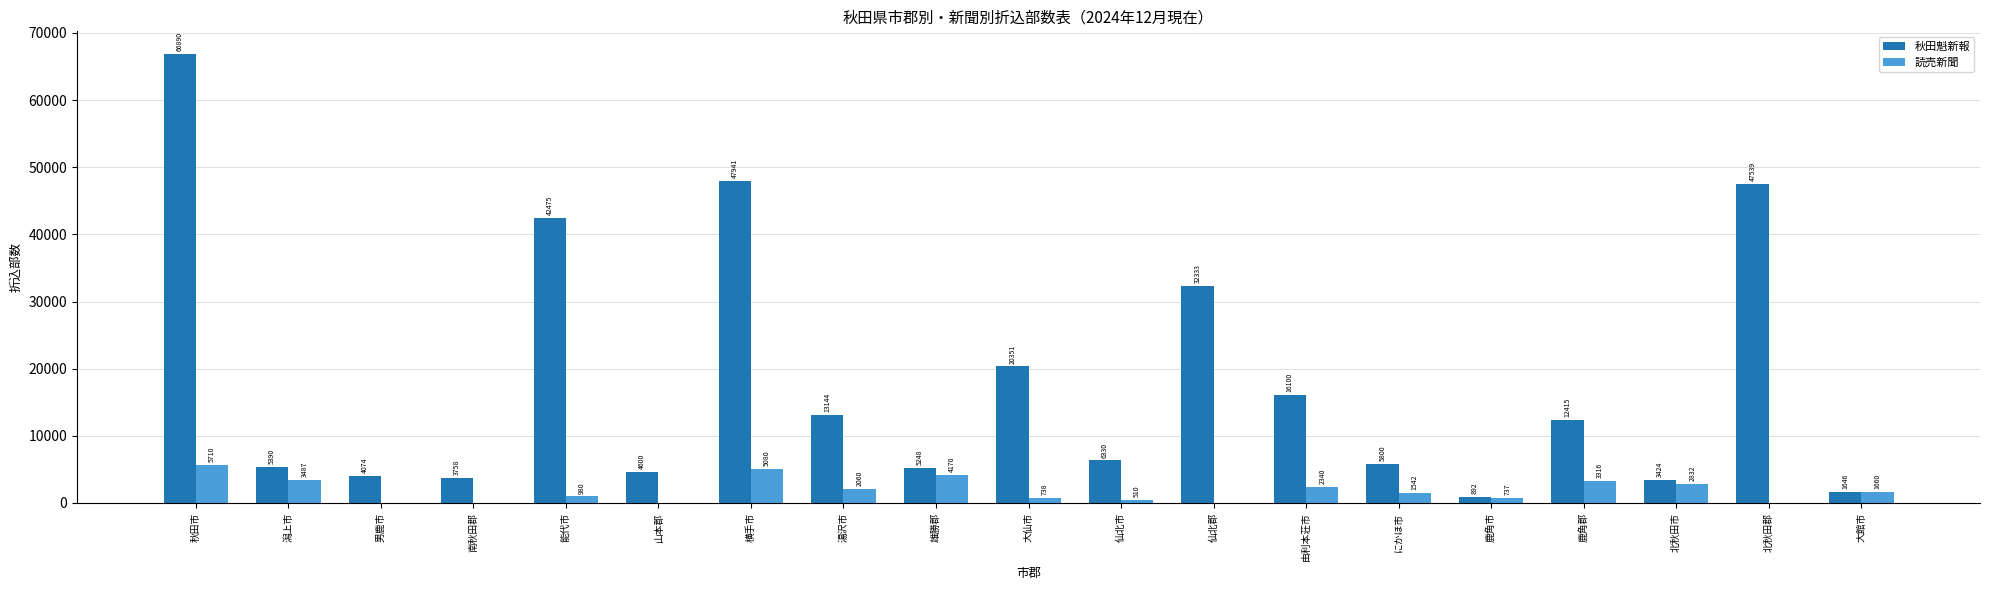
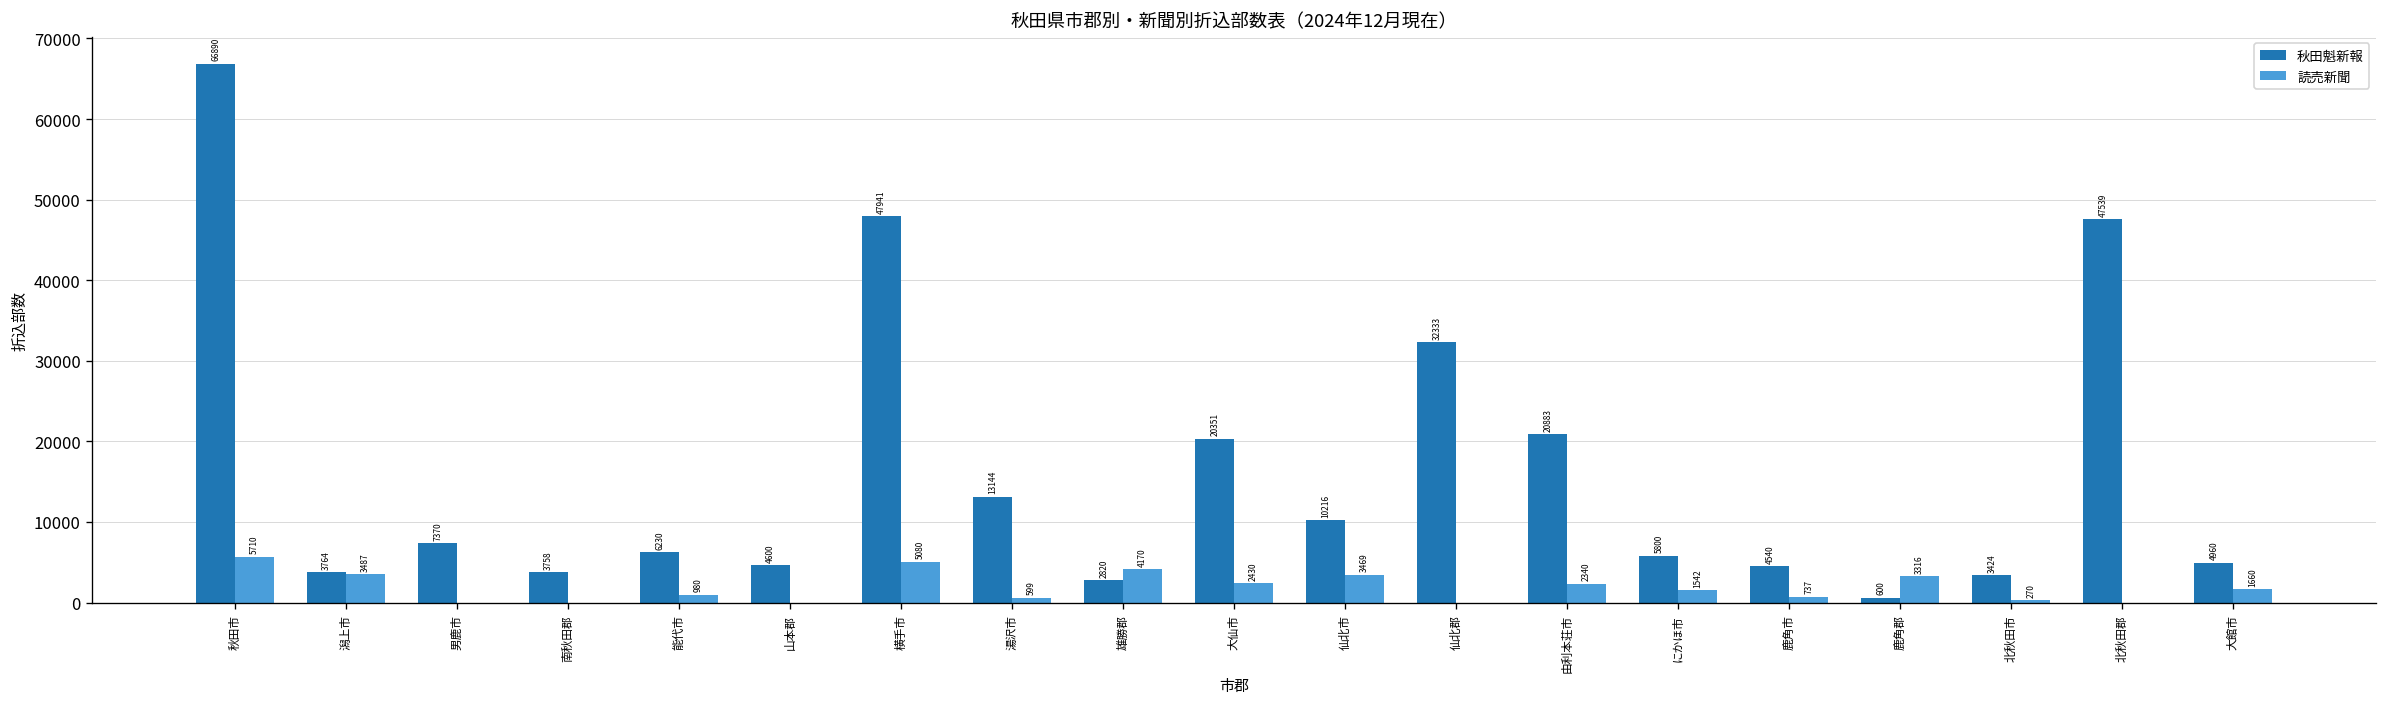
秋田魁新報, 潟上市: 5390 -> 3764
秋田魁新報, 男鹿市: 4074 -> 7370
秋田魁新報, 能代市: 42475 -> 6230
読売新聞, 湯沢市: 2060 -> 599
秋田魁新報, 雄勝郡: 5248 -> 2820
読売新聞, 大仙市: 738 -> 2430
秋田魁新報, 仙北市: 6330 -> 10216
読売新聞, 仙北市: 510 -> 3469
秋田魁新報, 由利本荘市: 16100 -> 20883
秋田魁新報, 鹿角市: 892 -> 4540
秋田魁新報, 鹿角郡: 12415 -> 600
読売新聞, 北秋田市: 2832 -> 270
秋田魁新報, 大館市: 1646 -> 4960
